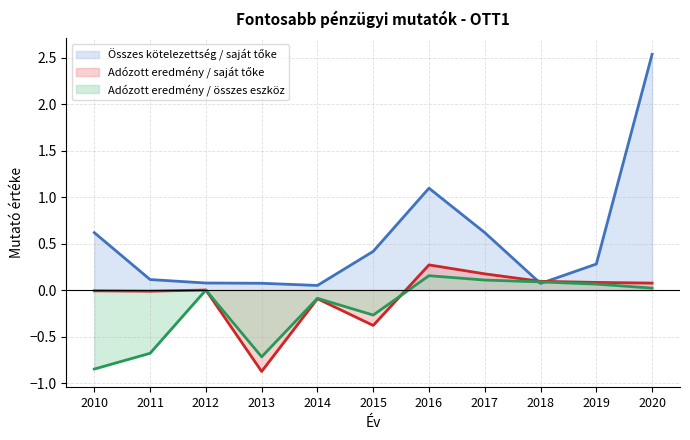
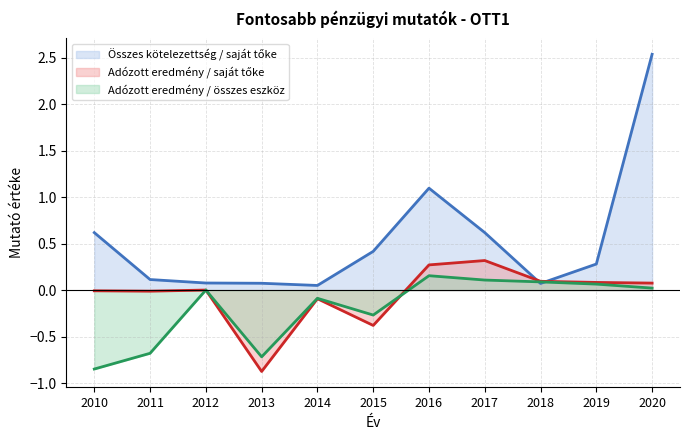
Adózott eredmény / saját tőke, 2017: 0.2 -> 0.3
